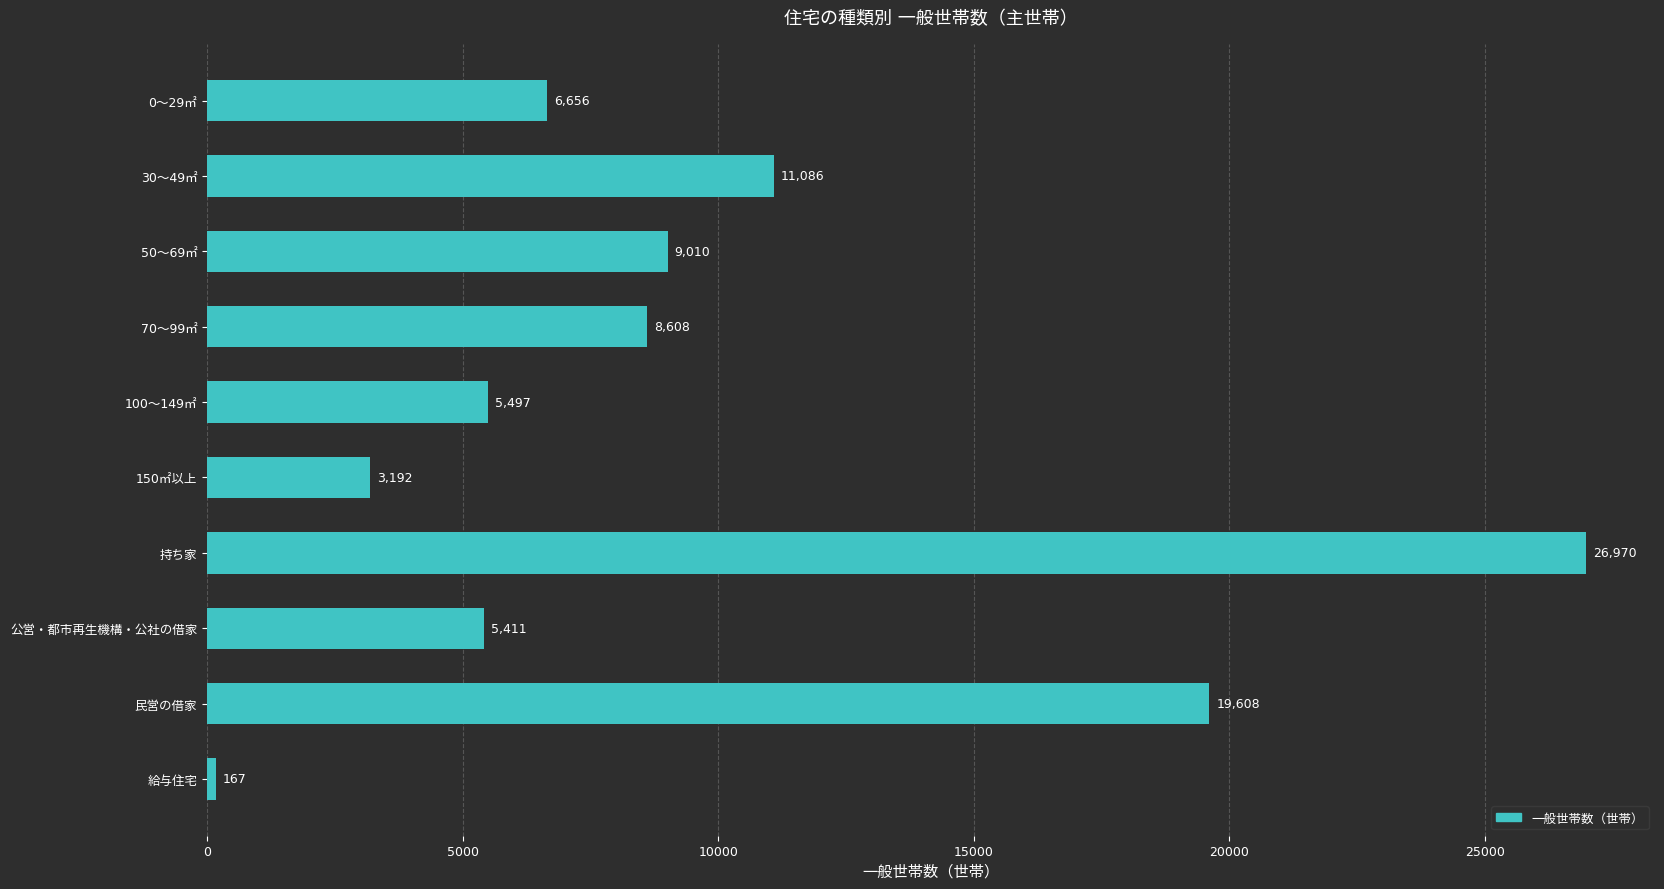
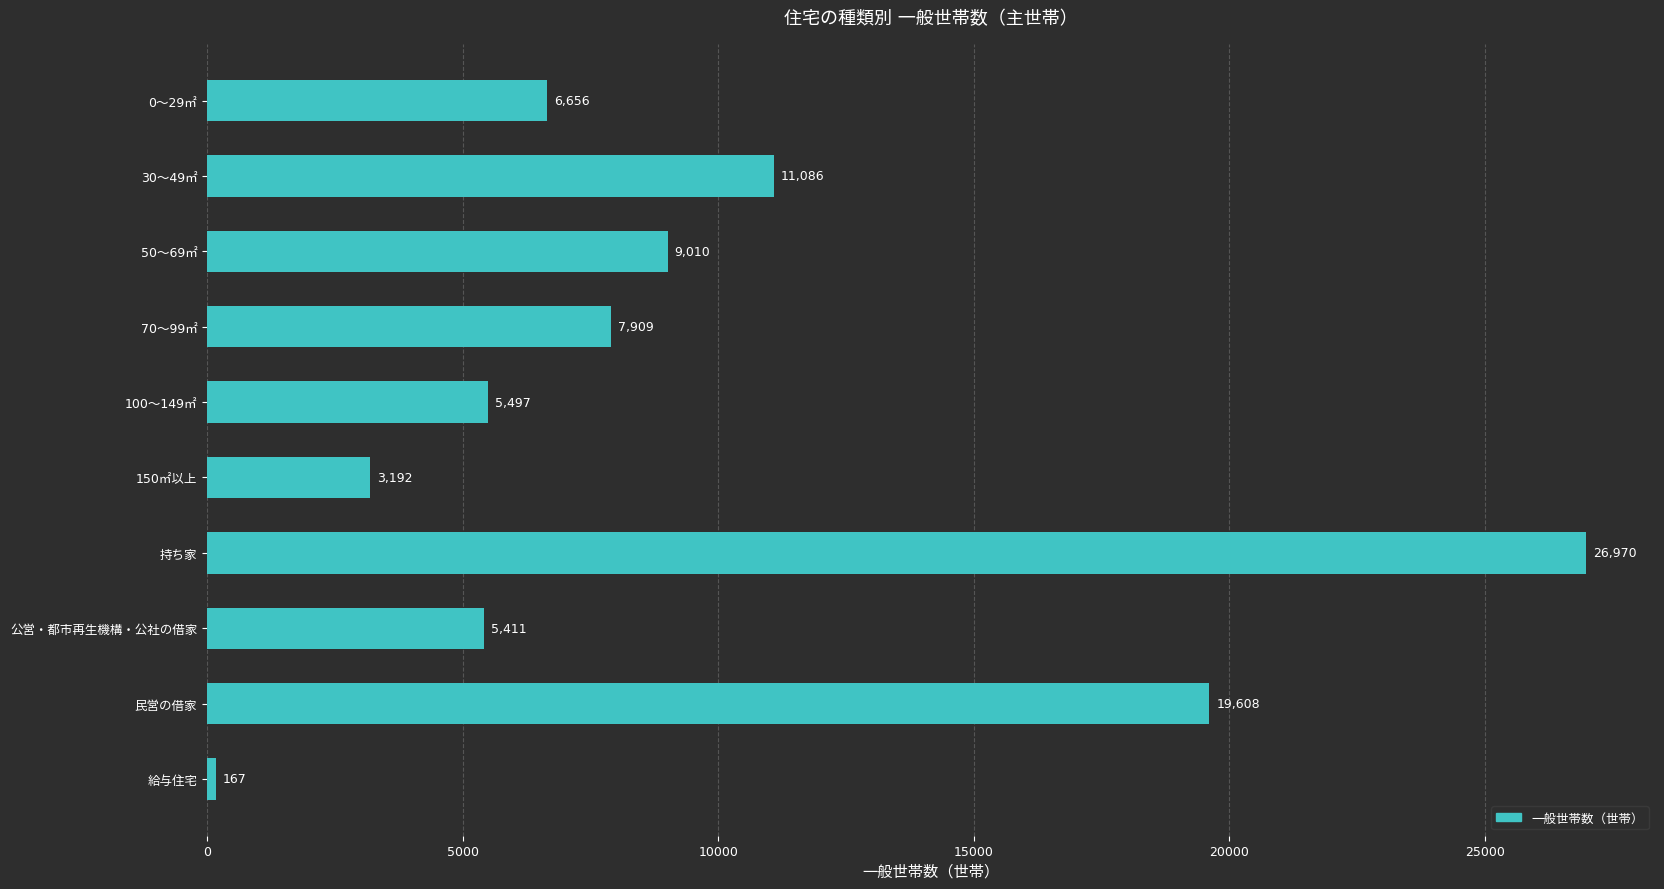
70～99㎡: 8,608 -> 7,909
